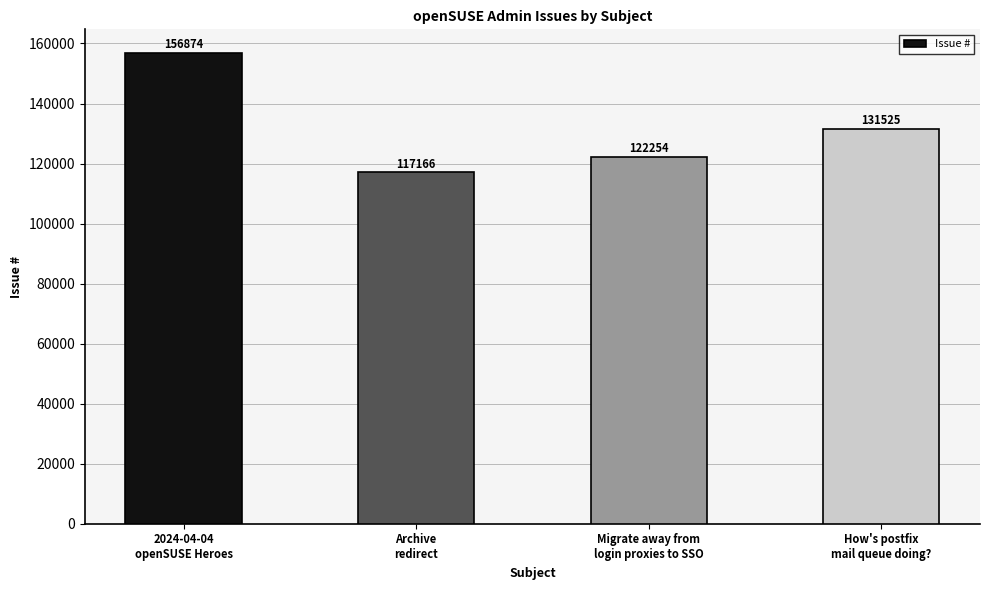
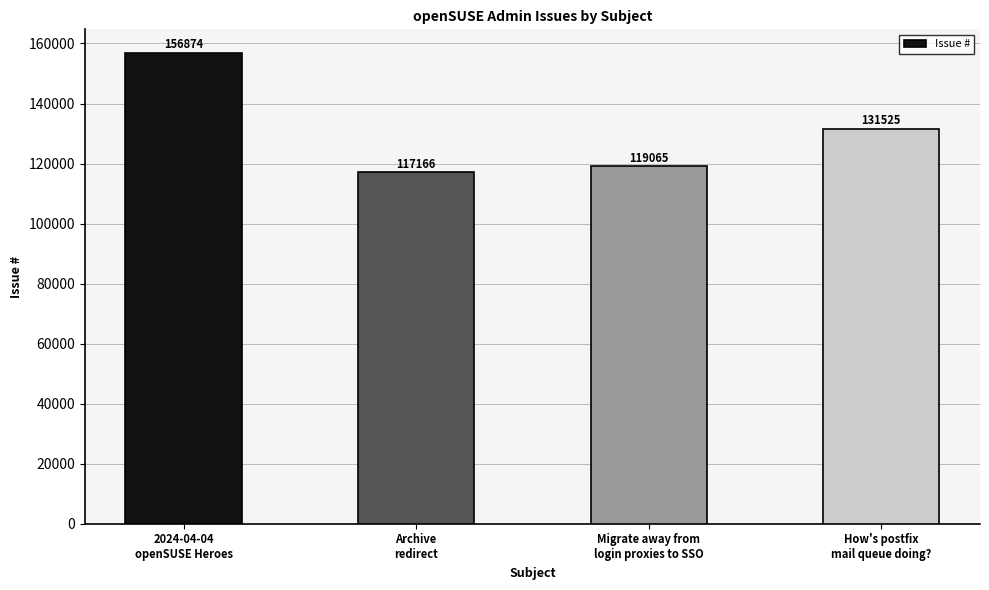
Migrate away from login proxies to SSO: 122254 -> 119065
